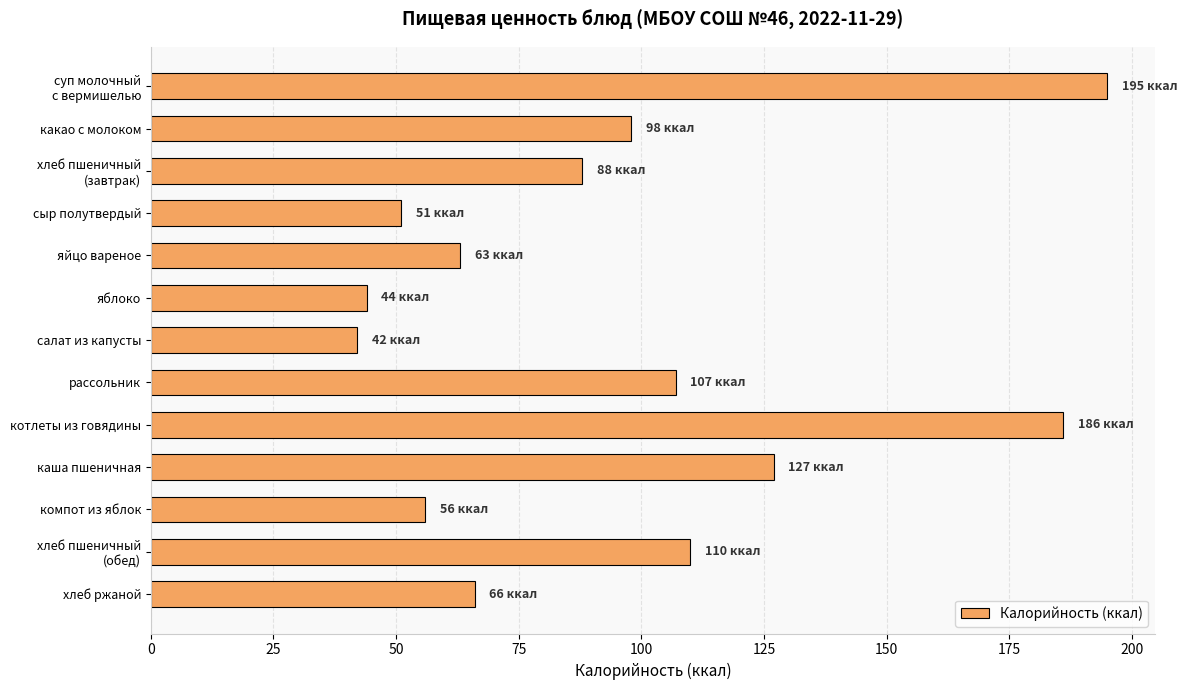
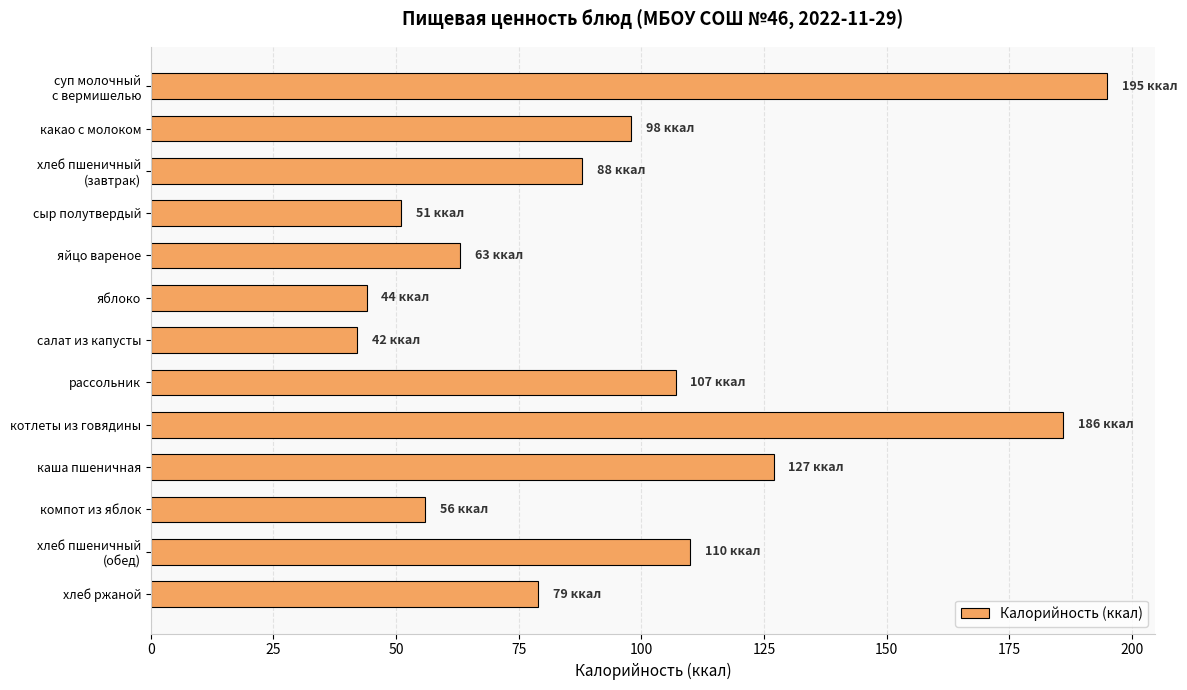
хлеб ржаной: 66 -> 79
